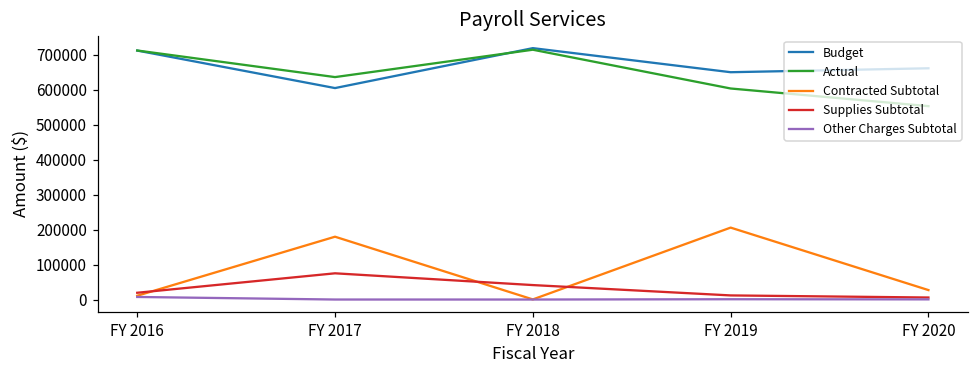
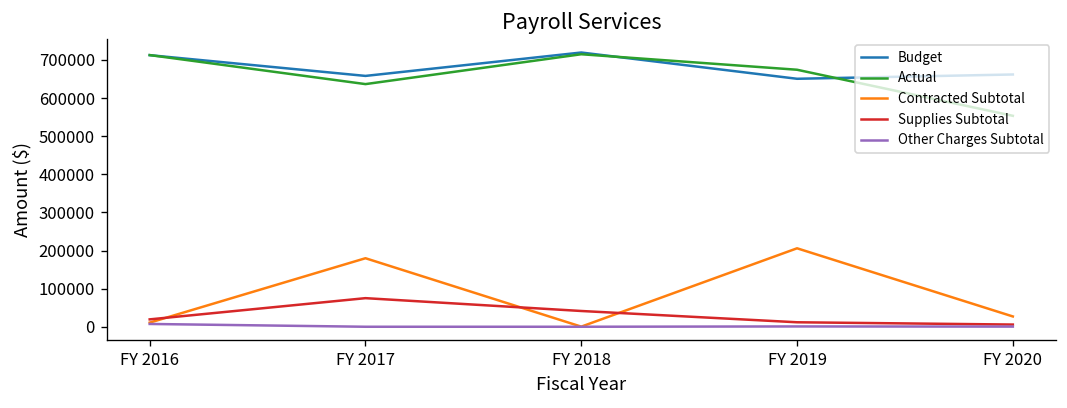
Budget, FY 2017: 610000 -> 660000
Actual, FY 2019: 600000 -> 670000
